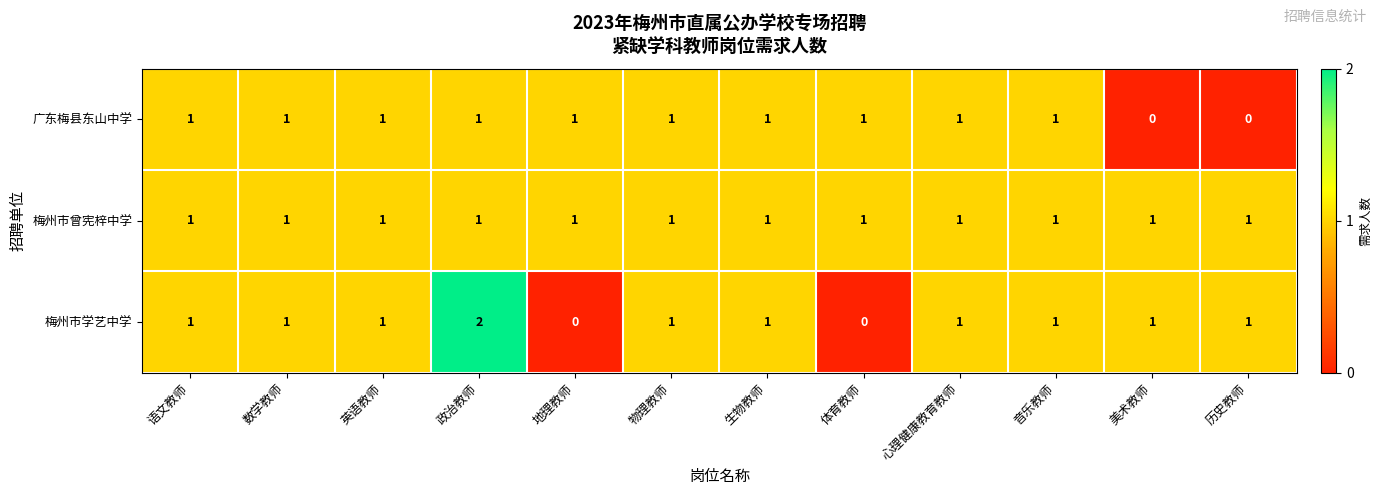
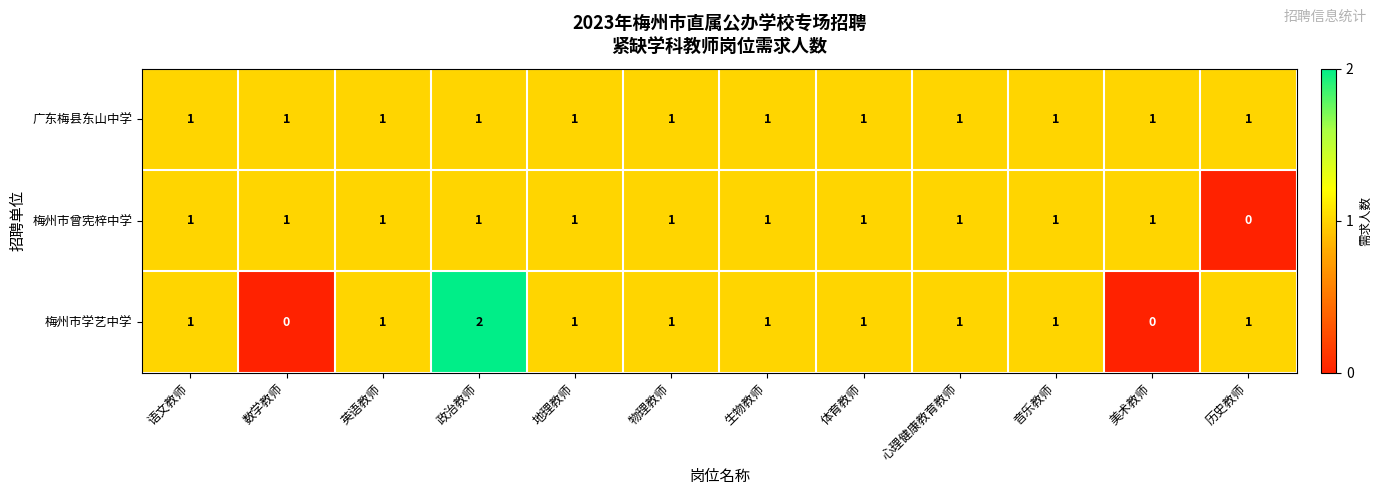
广东梅县东山中学, 美术教师: 0 -> 1
广东梅县东山中学, 历史教师: 0 -> 1
梅州市曾宪梓中学, 历史教师: 1 -> 0
梅州市学艺中学, 数学教师: 1 -> 0
梅州市学艺中学, 地理教师: 0 -> 1
梅州市学艺中学, 体育教师: 0 -> 1
梅州市学艺中学, 美术教师: 1 -> 0
